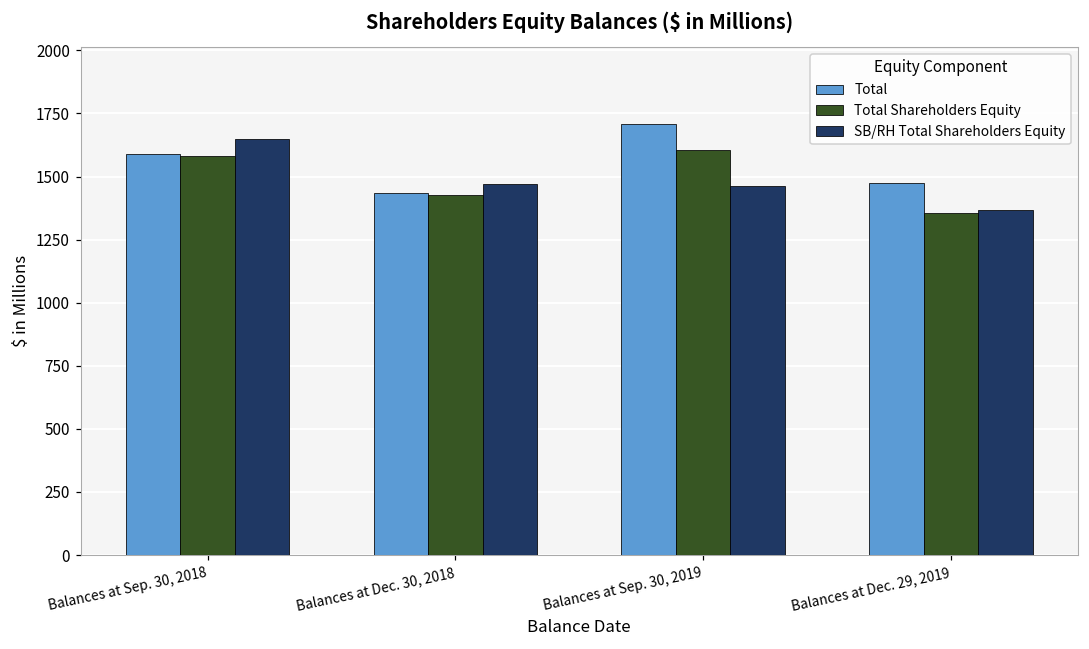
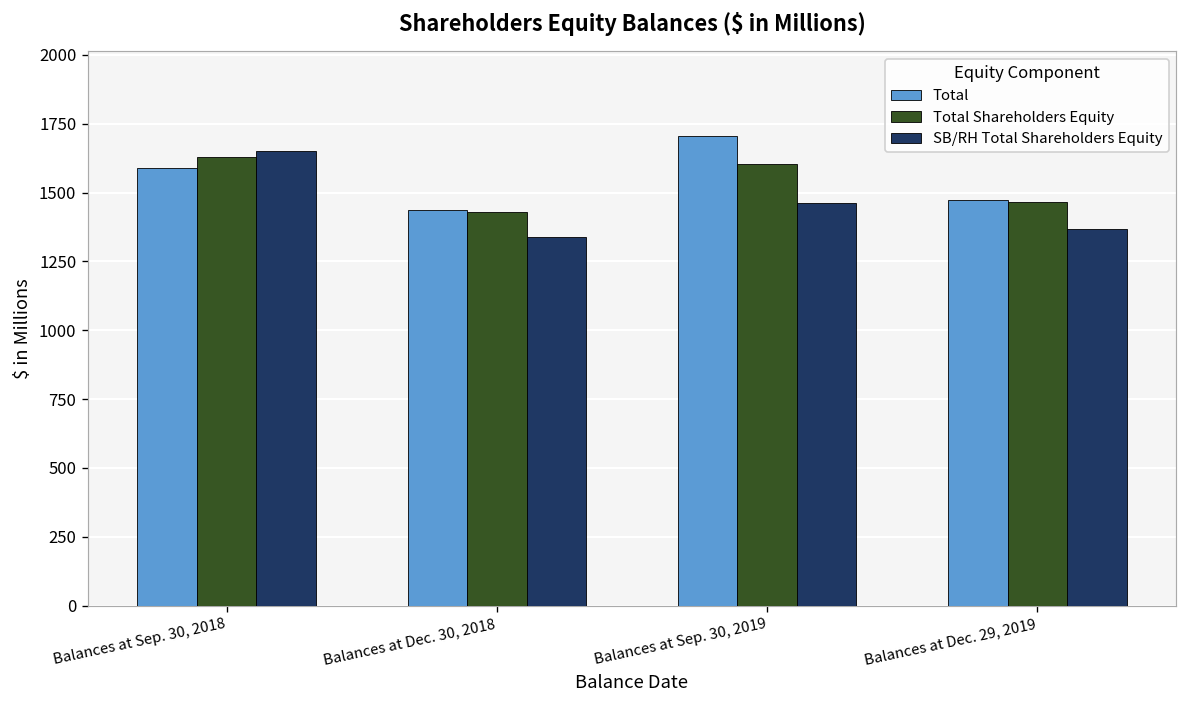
Total Shareholders Equity, Balances at Sep. 30, 2018: 1580 -> 1630
SB/RH Total Shareholders Equity, Balances at Dec. 30, 2018: 1470 -> 1340
Total Shareholders Equity, Balances at Dec. 29, 2019: 1360 -> 1460
